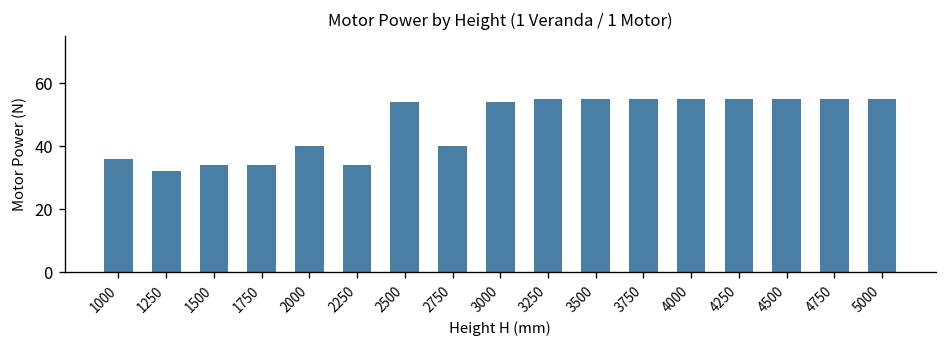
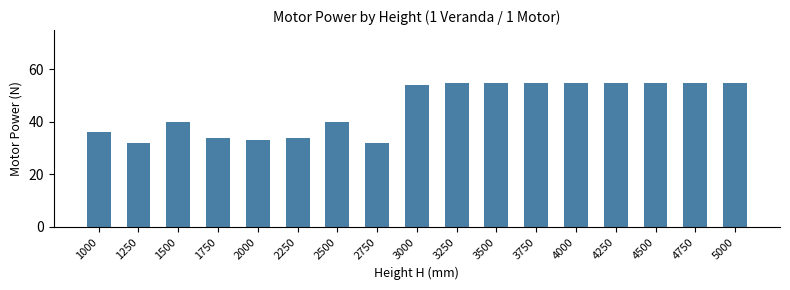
1500: 34 -> 40
2000: 40 -> 33
2500: 54 -> 40
2750: 40 -> 32
